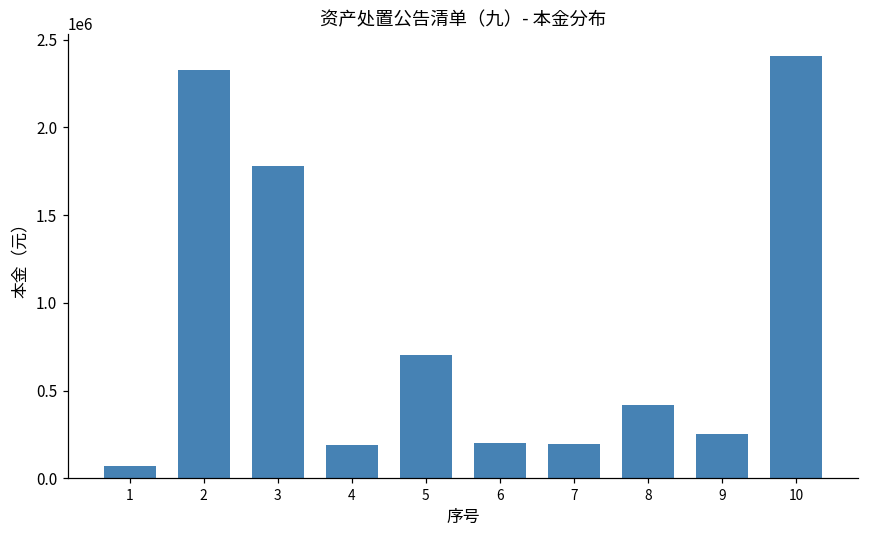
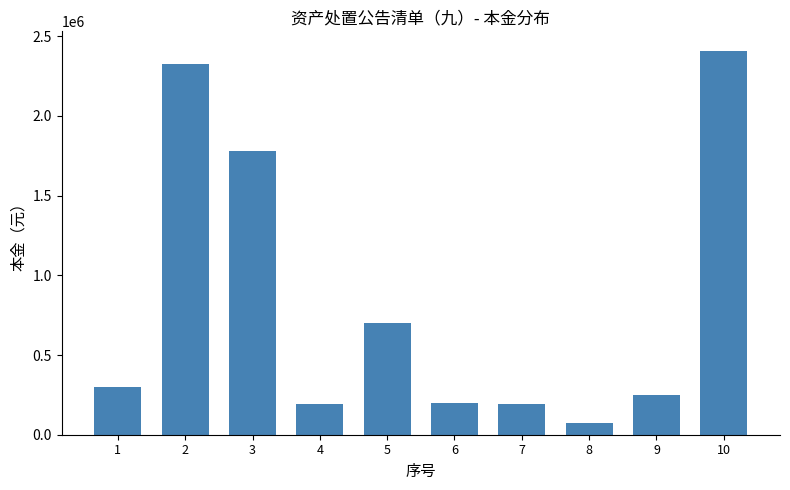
1: 70000 -> 300000
8: 420000 -> 70000
